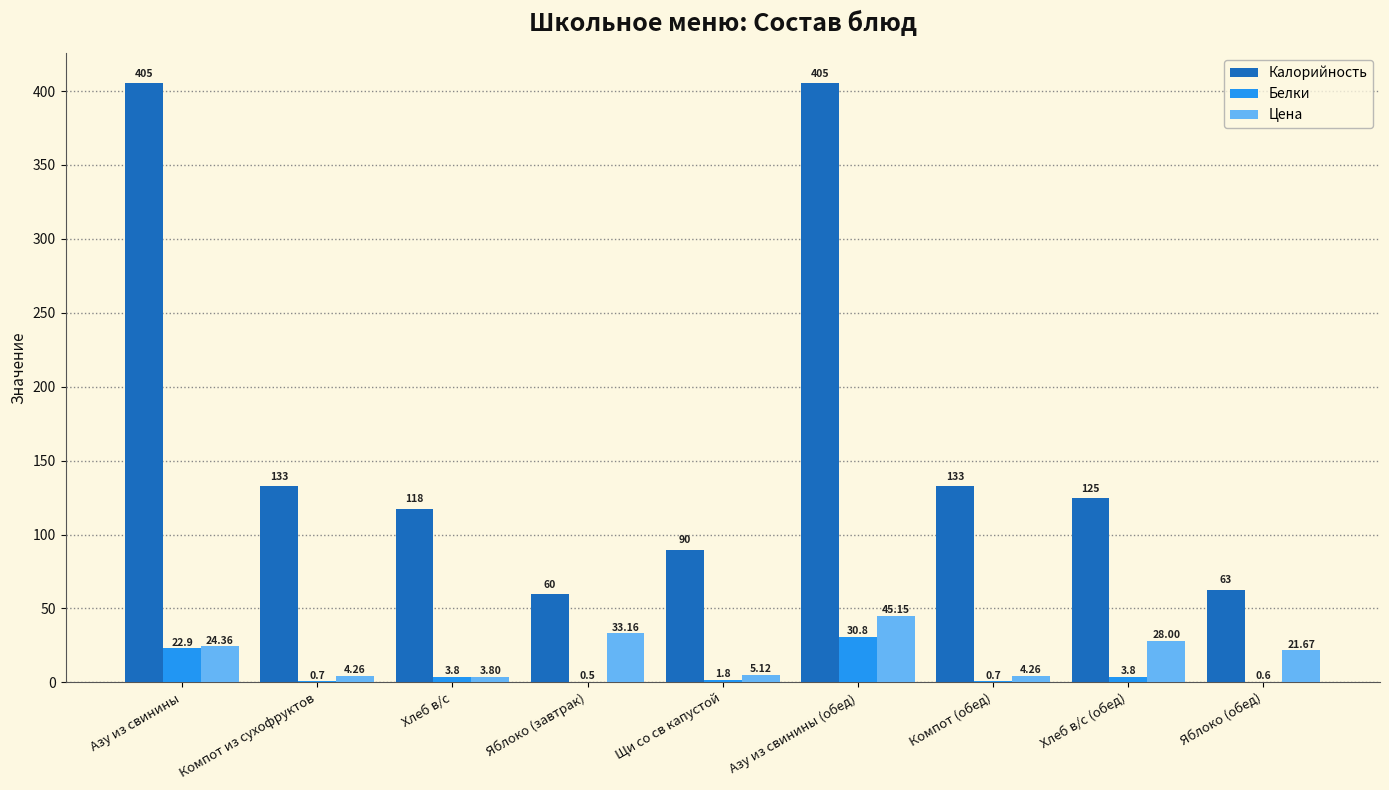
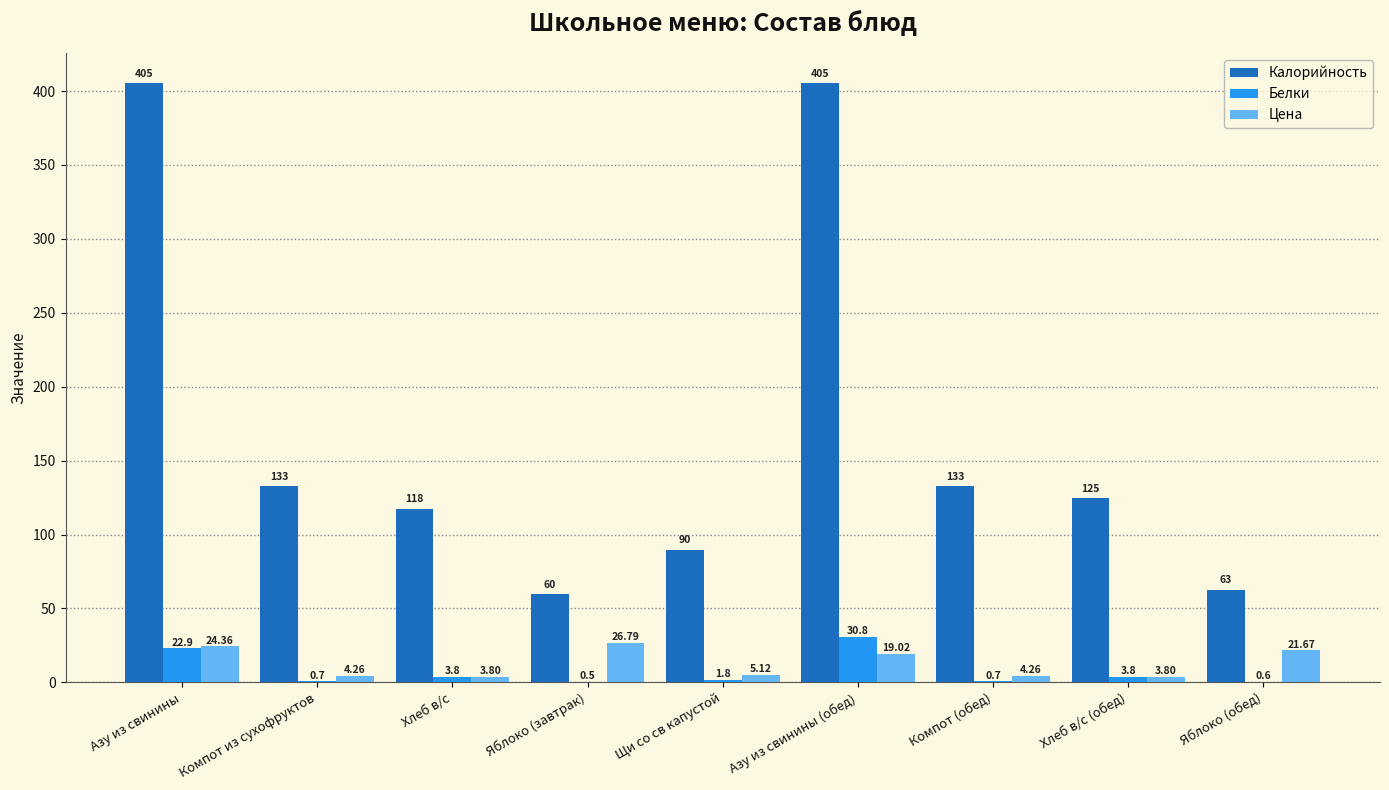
Цена, Яблоко (завтрак): 33.16 -> 26.79
Цена, Азу из свинины (обед): 45.15 -> 19.02
Цена, Хлеб в/с (обед): 28.00 -> 3.80
